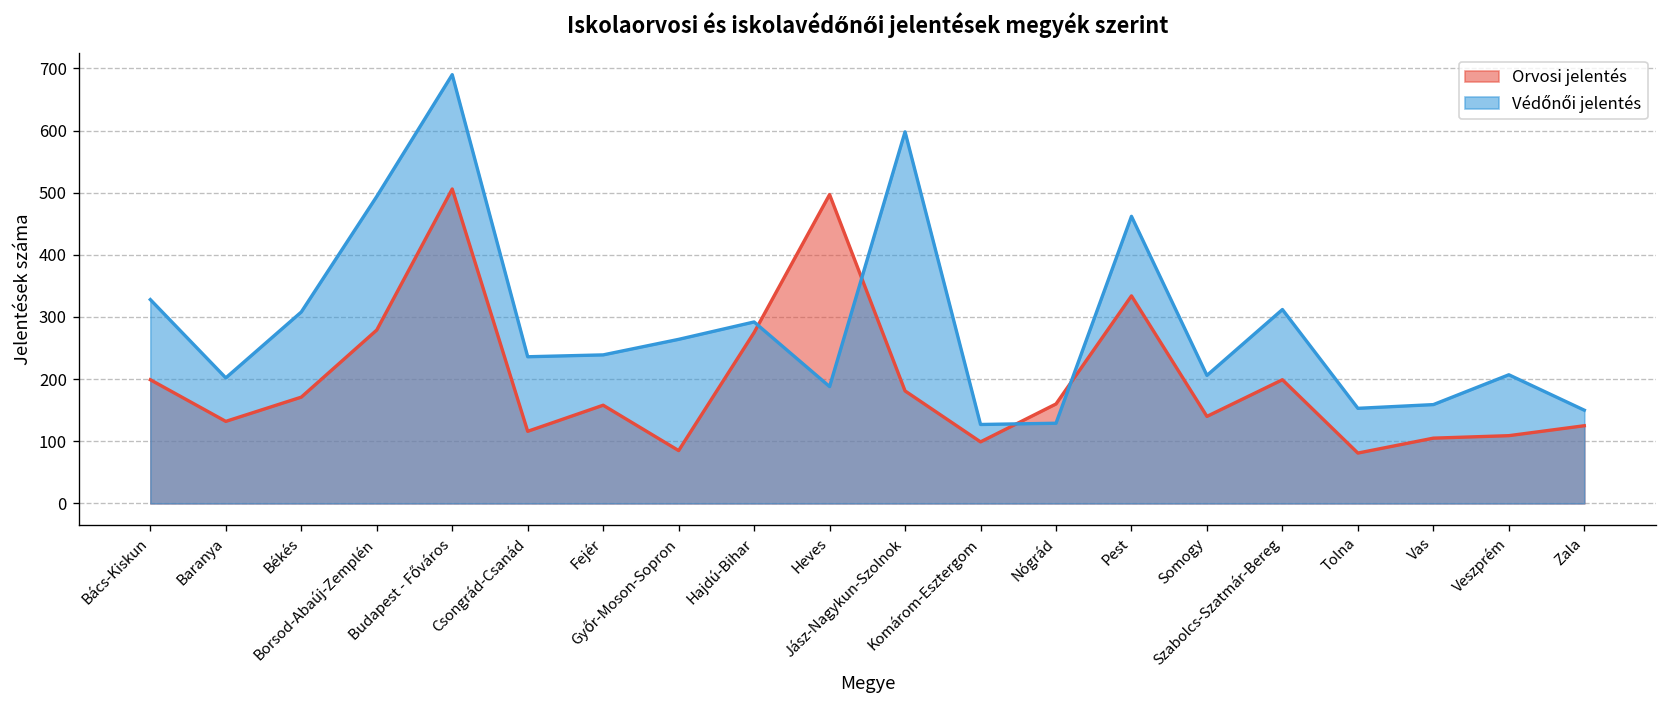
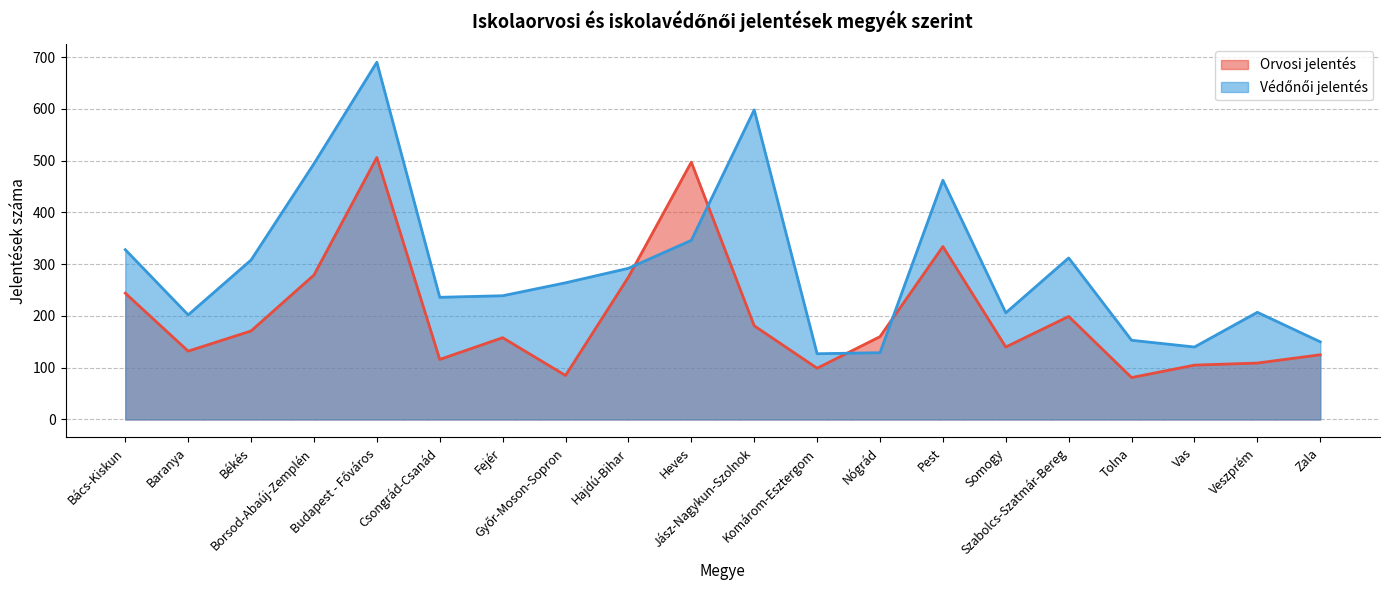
Orvosi jelentés, Bács-Kiskun: 200 -> 240
Védőnői jelentés, Heves: 190 -> 350
Védőnői jelentés, Vas: 160 -> 140
